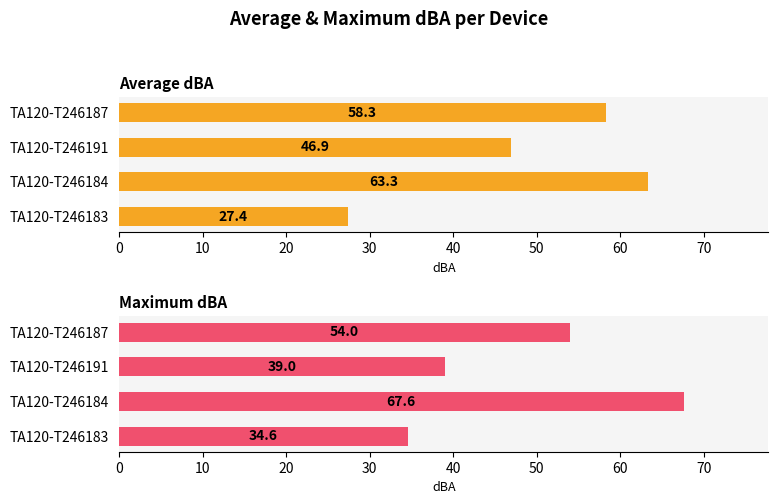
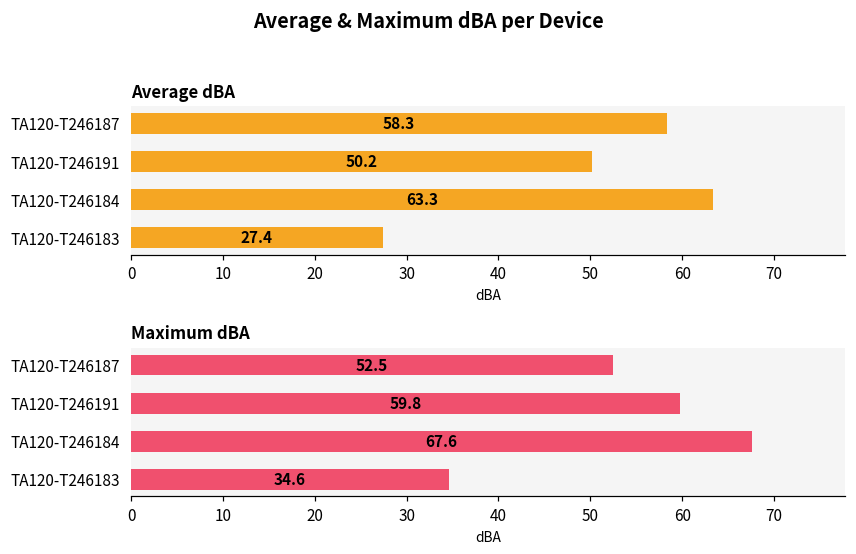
Average dBA, TA120-T246191: 46.9 -> 50.2
Maximum dBA, TA120-T246187: 54.0 -> 52.5
Maximum dBA, TA120-T246191: 39.0 -> 59.8
